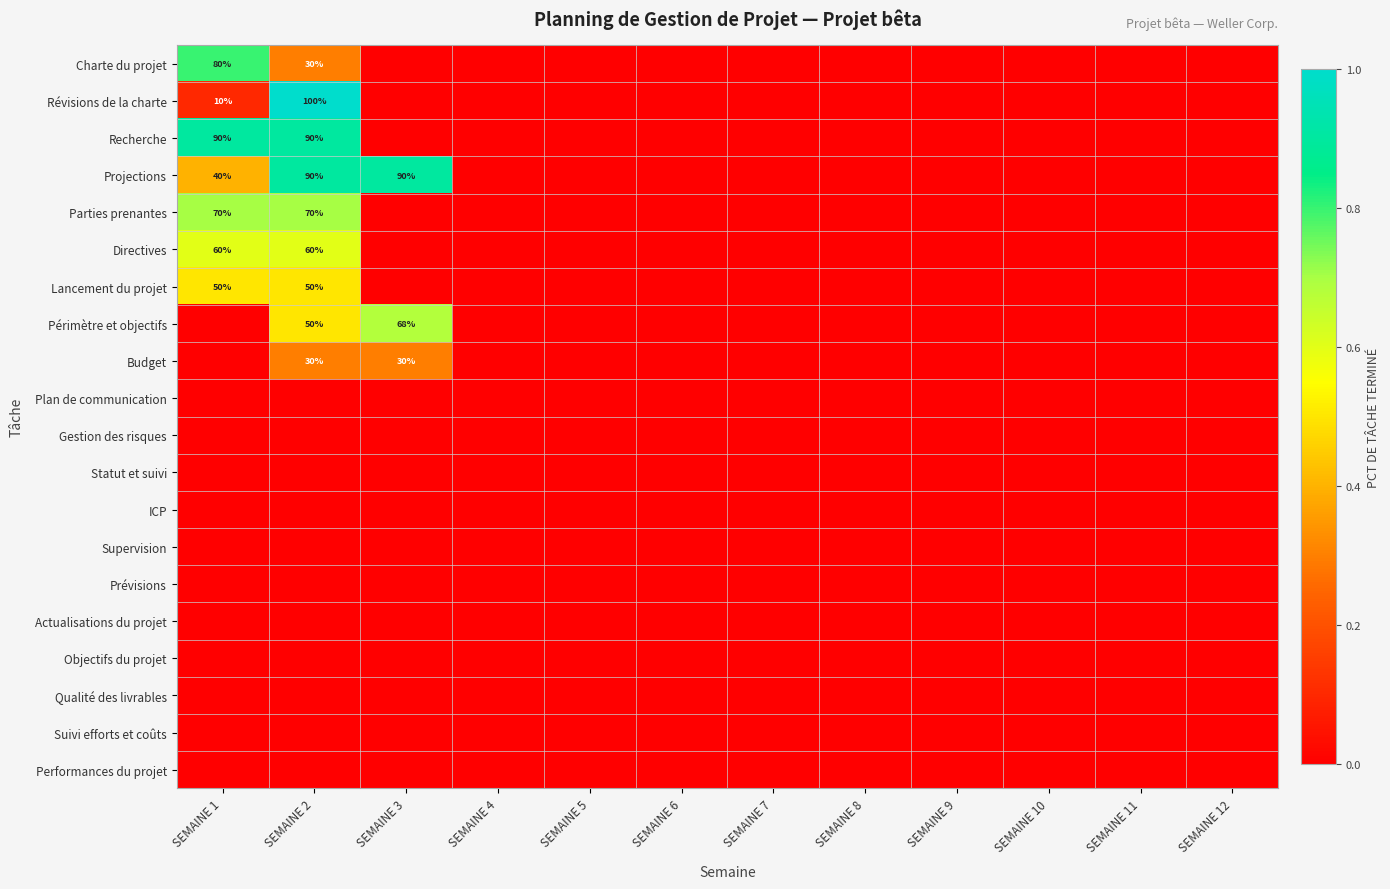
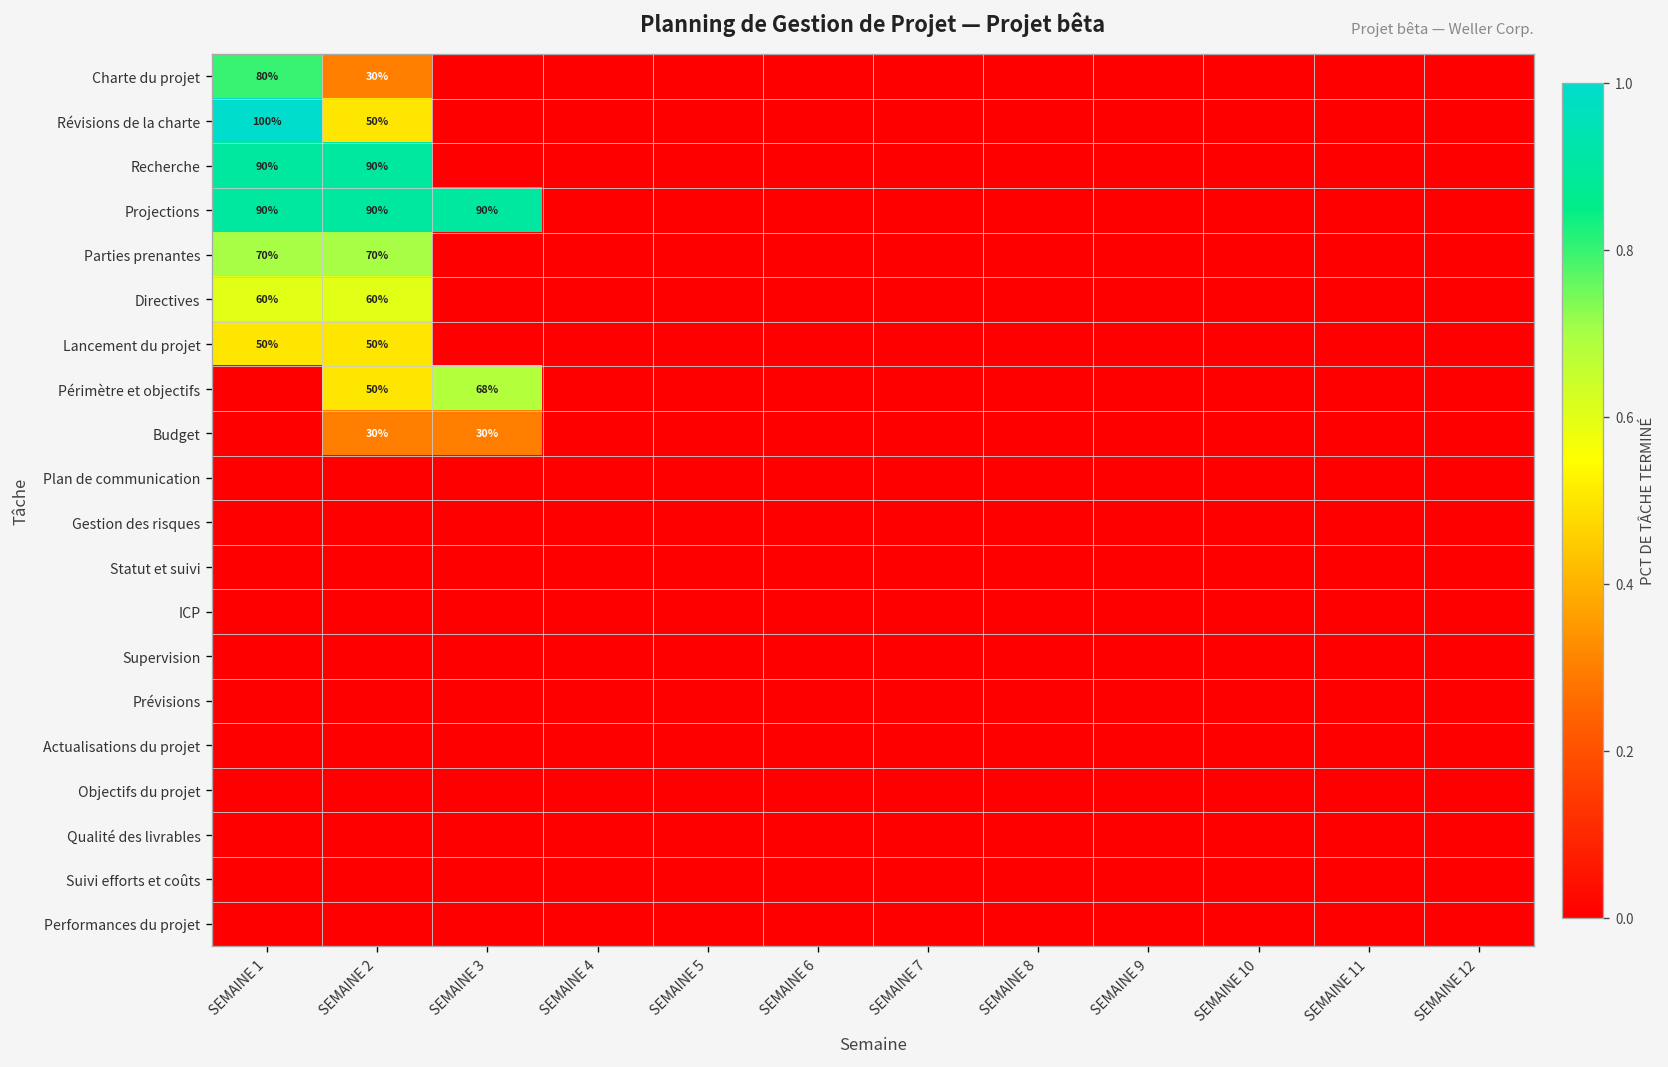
Révisions de la charte, SEMAINE 1: 10% -> 100%
Révisions de la charte, SEMAINE 2: 100% -> 50%
Projections, SEMAINE 1: 40% -> 90%
